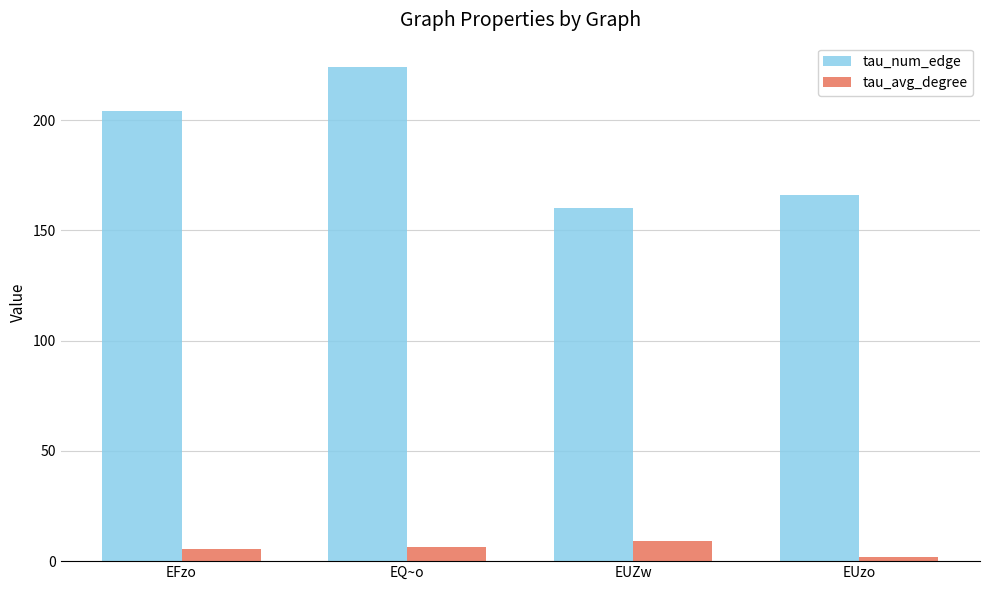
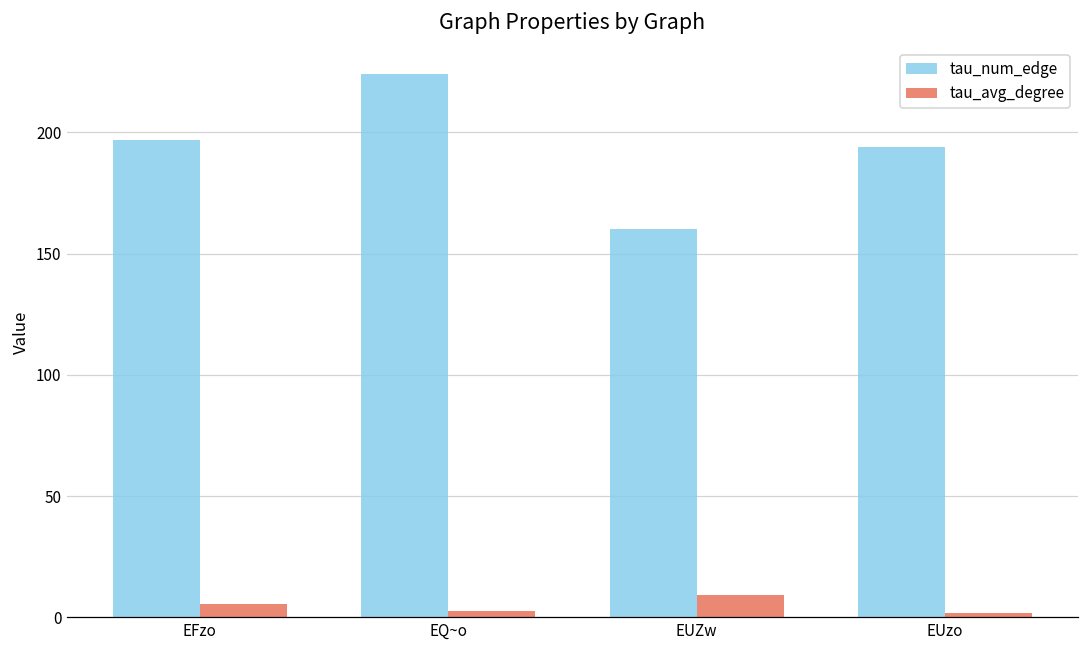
tau_num_edge, EFzo: 204 -> 197
tau_avg_degree, EQ~o: 6 -> 3
tau_num_edge, EUzo: 166 -> 194
